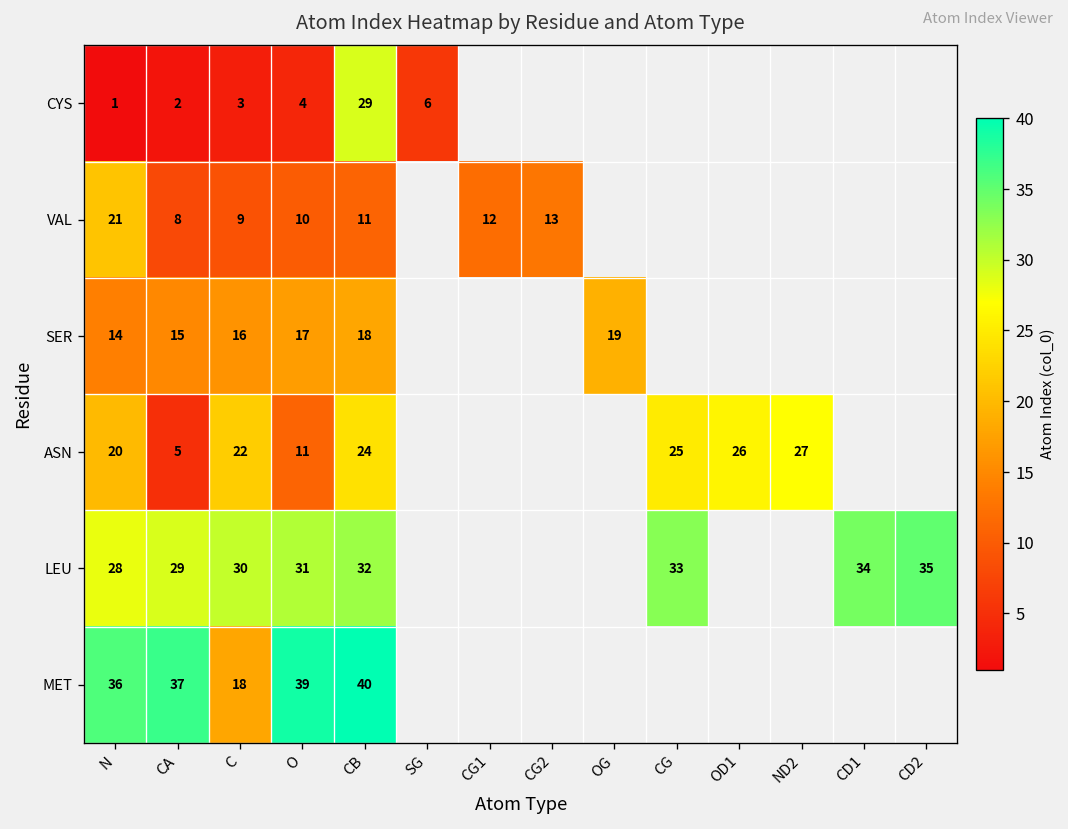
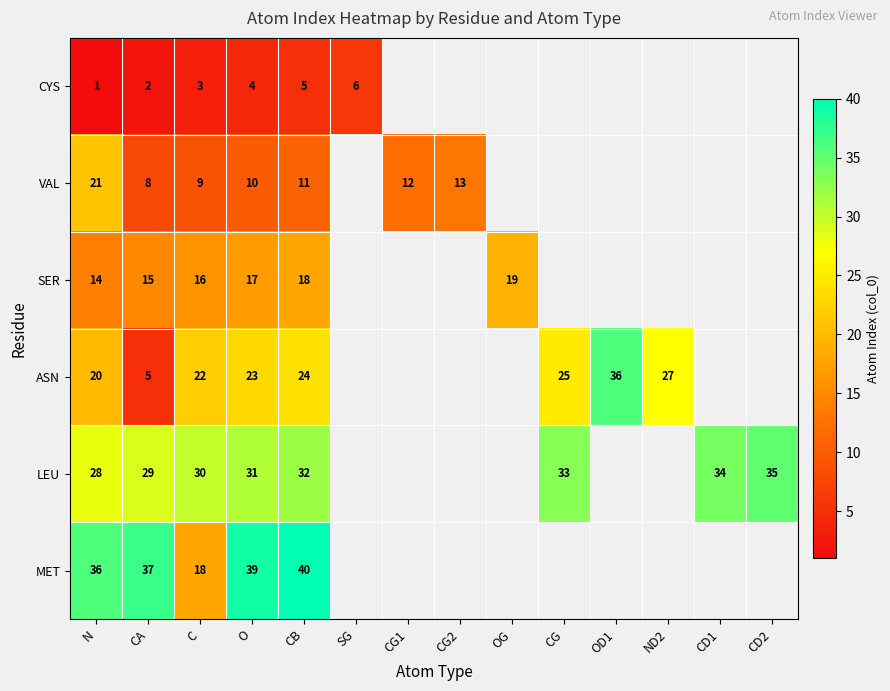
CYS, CB: 29 -> 5
ASN, O: 11 -> 23
ASN, OD1: 26 -> 36
